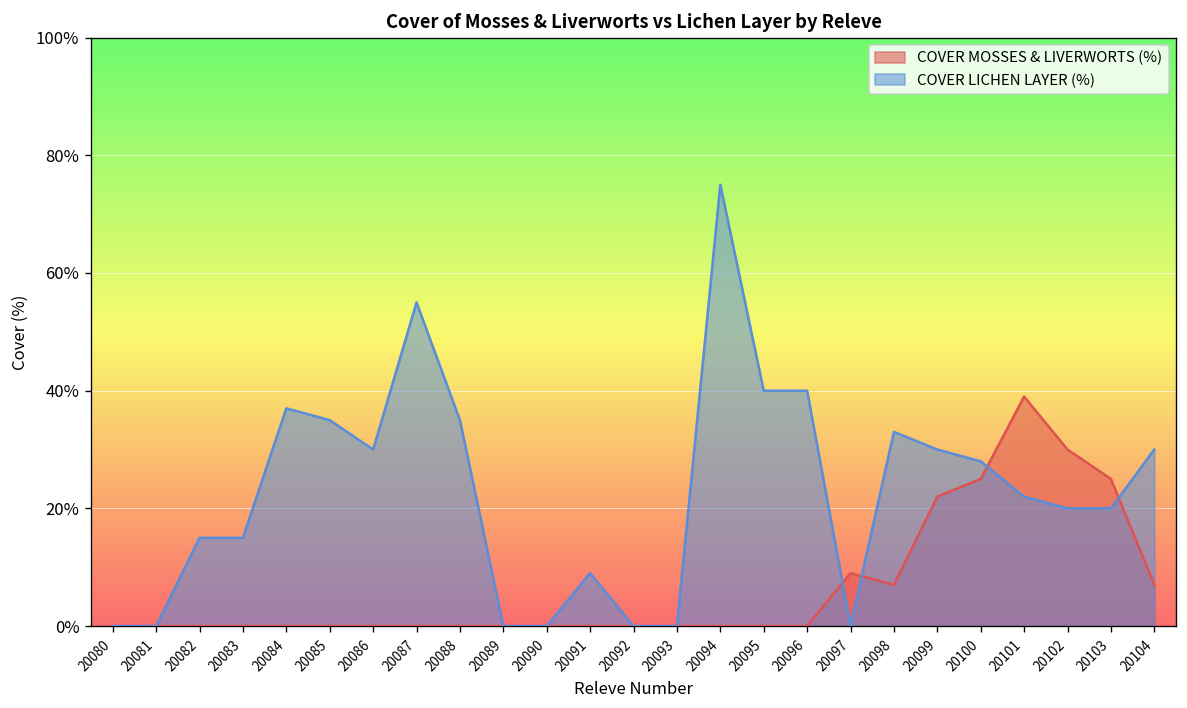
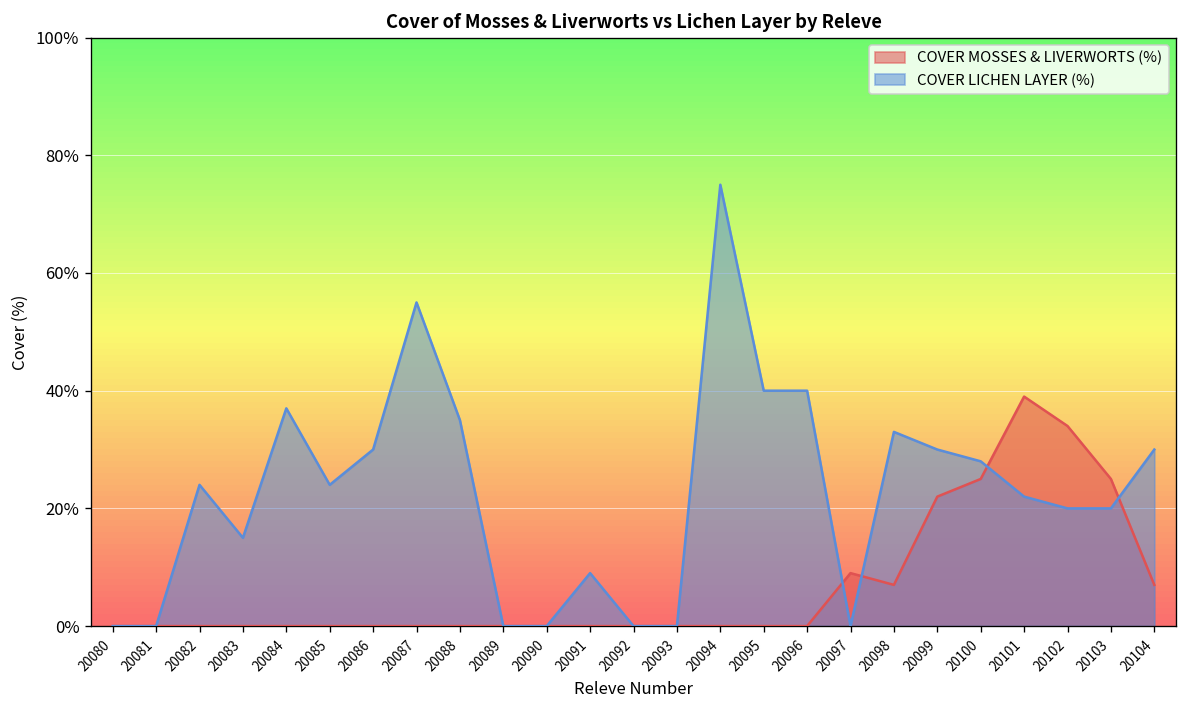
COVER LICHEN LAYER (%), 20082: 15% -> 24%
COVER LICHEN LAYER (%), 20085: 35% -> 24%
COVER MOSSES & LIVERWORTS (%), 20102: 30% -> 34%
